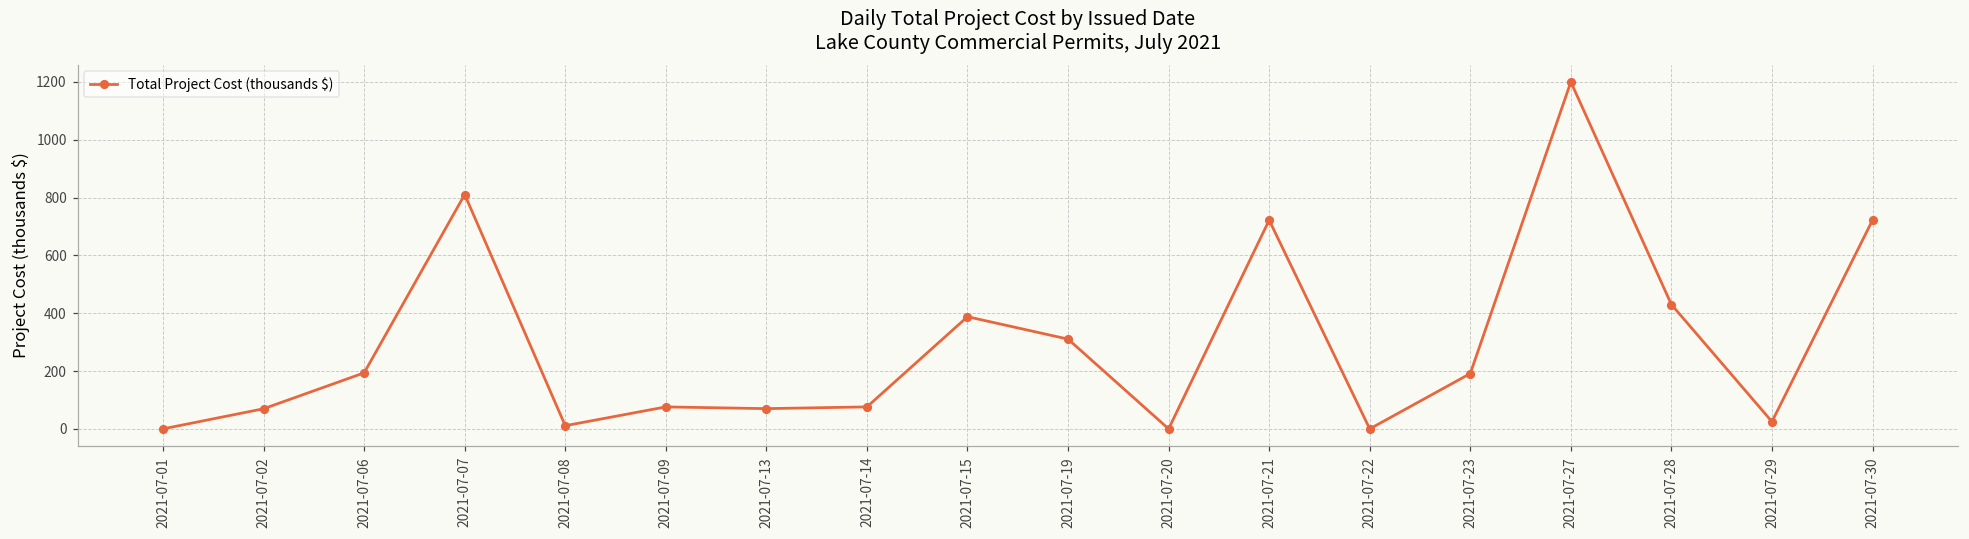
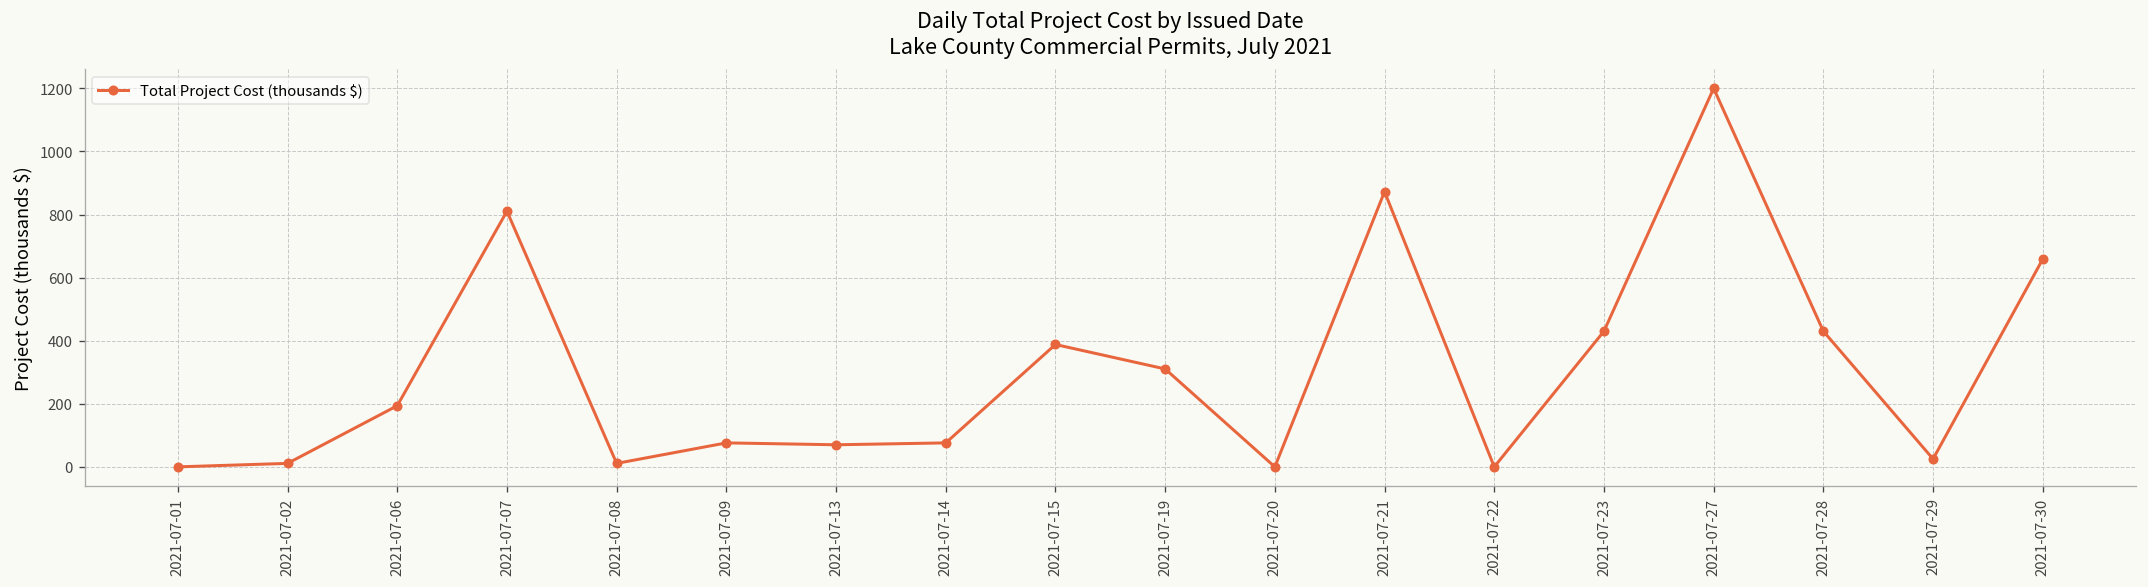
2021-07-02: 70 -> 10
2021-07-21: 720 -> 870
2021-07-23: 190 -> 430
2021-07-30: 720 -> 660
